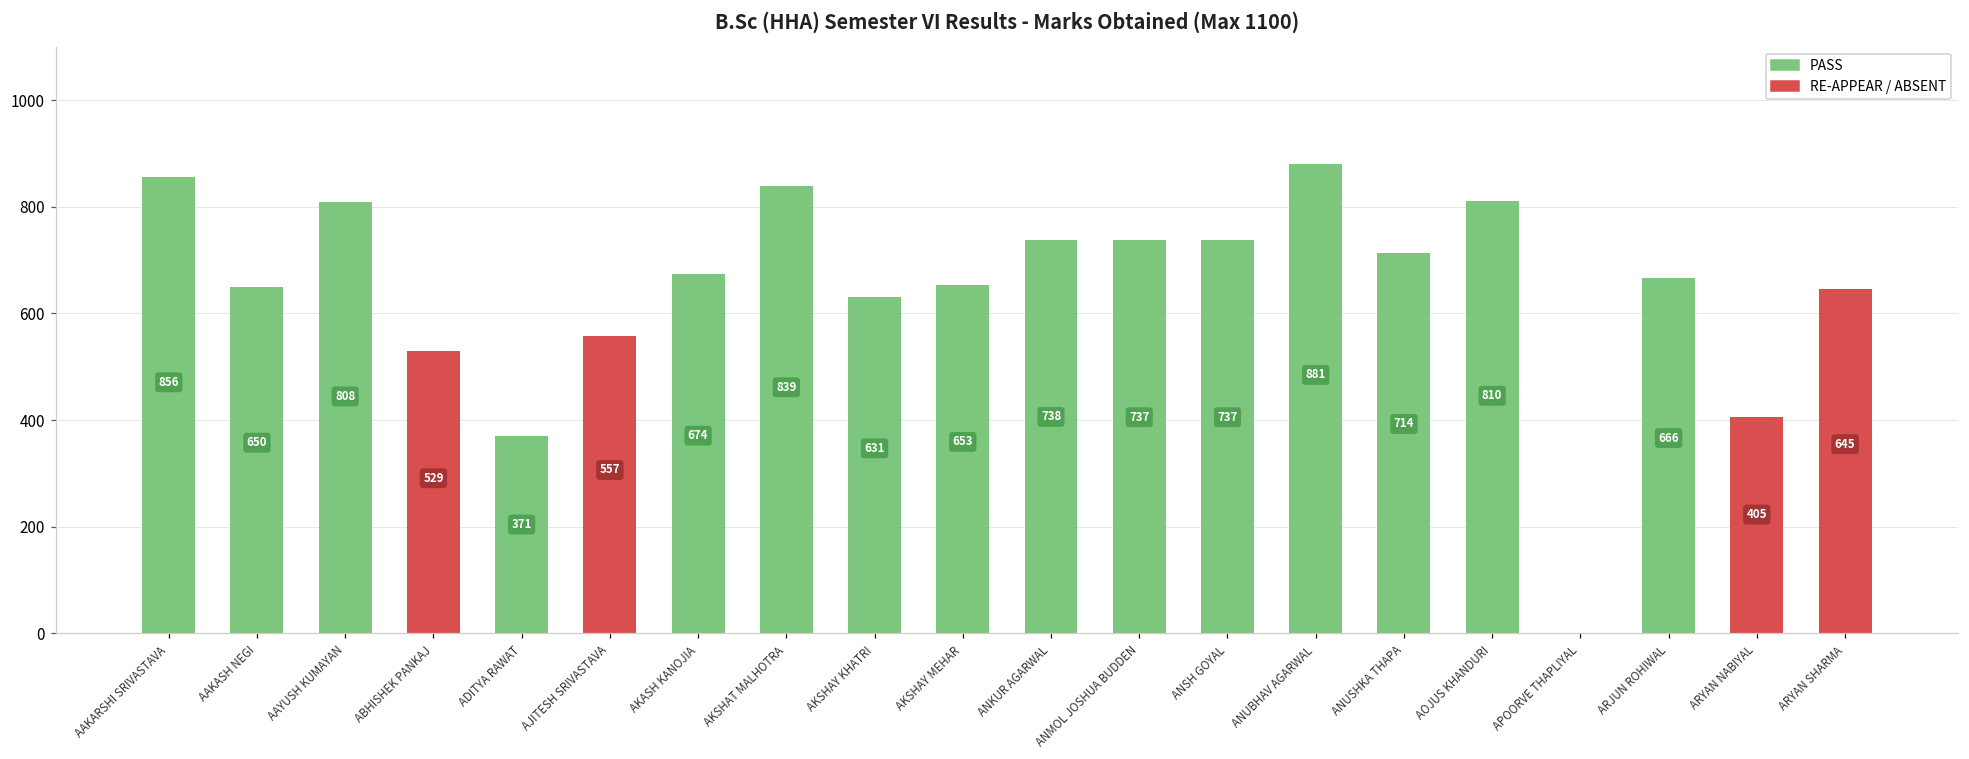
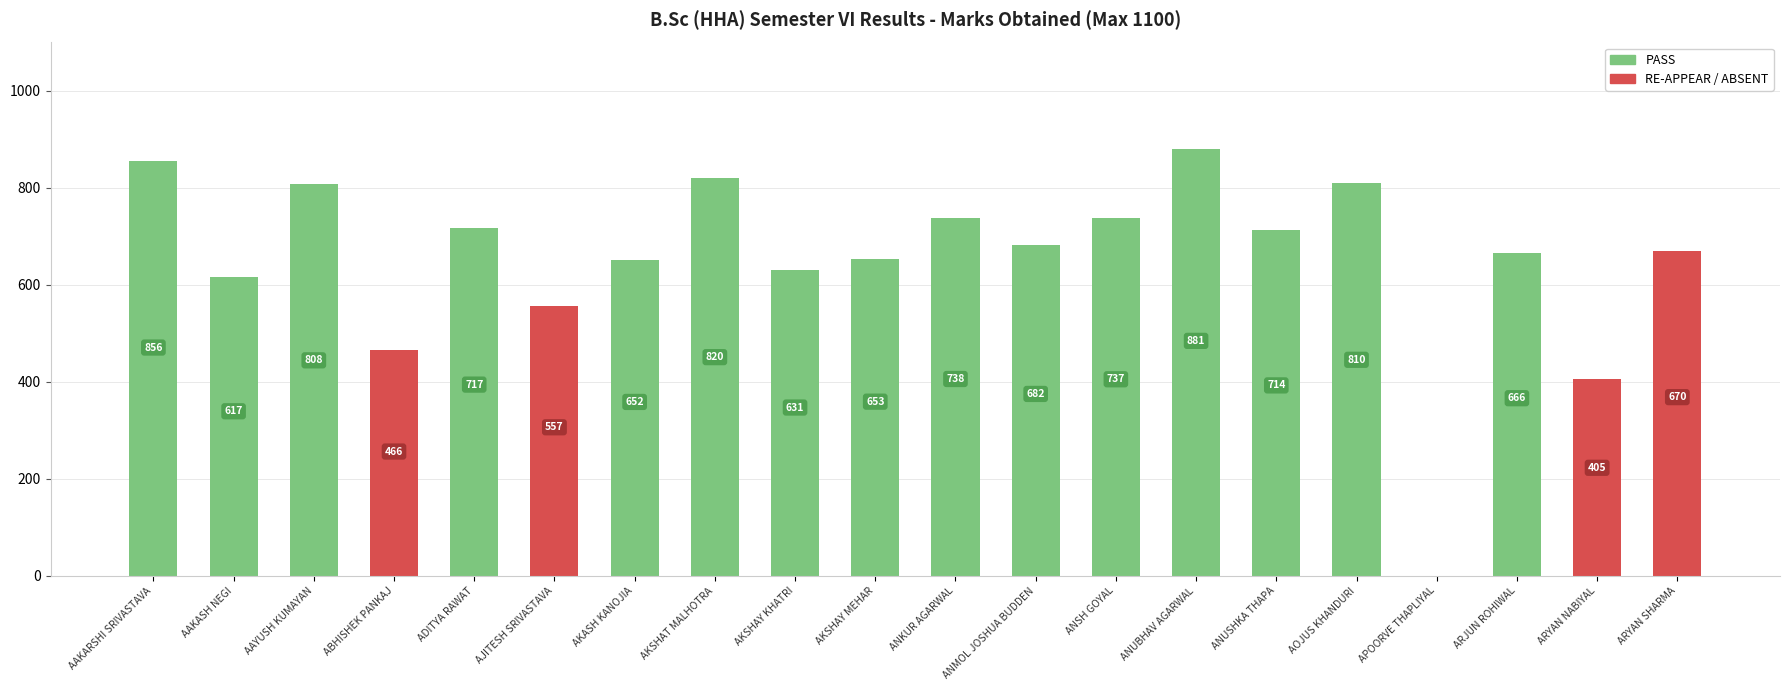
AAKASH NEGI: 650 -> 617
ABHISHEK PANKAJ: 529 -> 466
ADITYA RAWAT: 371 -> 717
AKASH KANOJIA: 674 -> 652
AKSHAT MALHOTRA: 839 -> 820
ANMOL JOSHUA BUDDEN: 737 -> 682
ARYAN SHARMA: 645 -> 670
